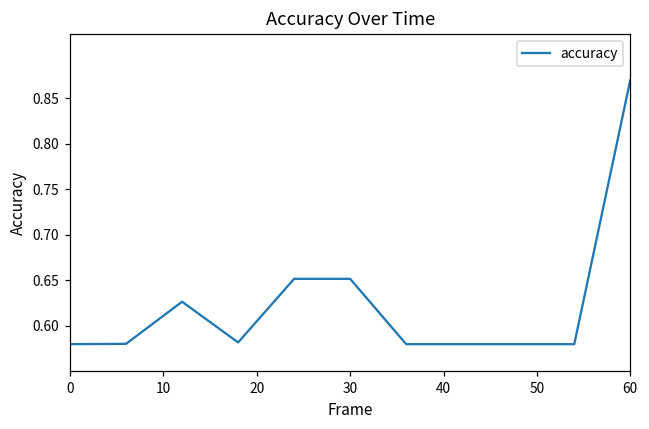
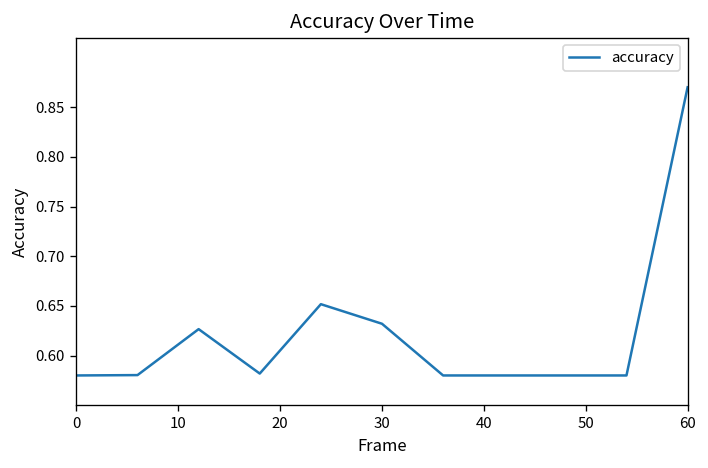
30: 0.65 -> 0.63
